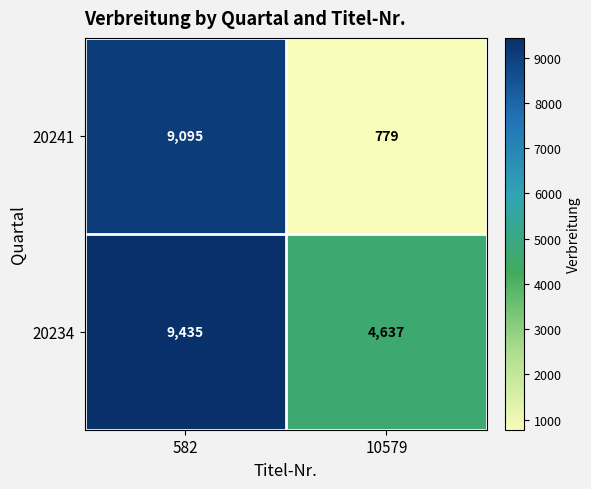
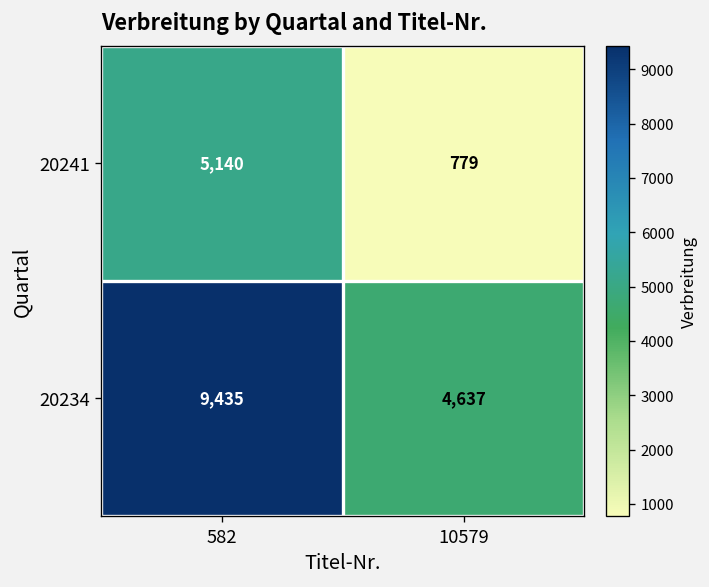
20241, 582: 9,095 -> 5,140
